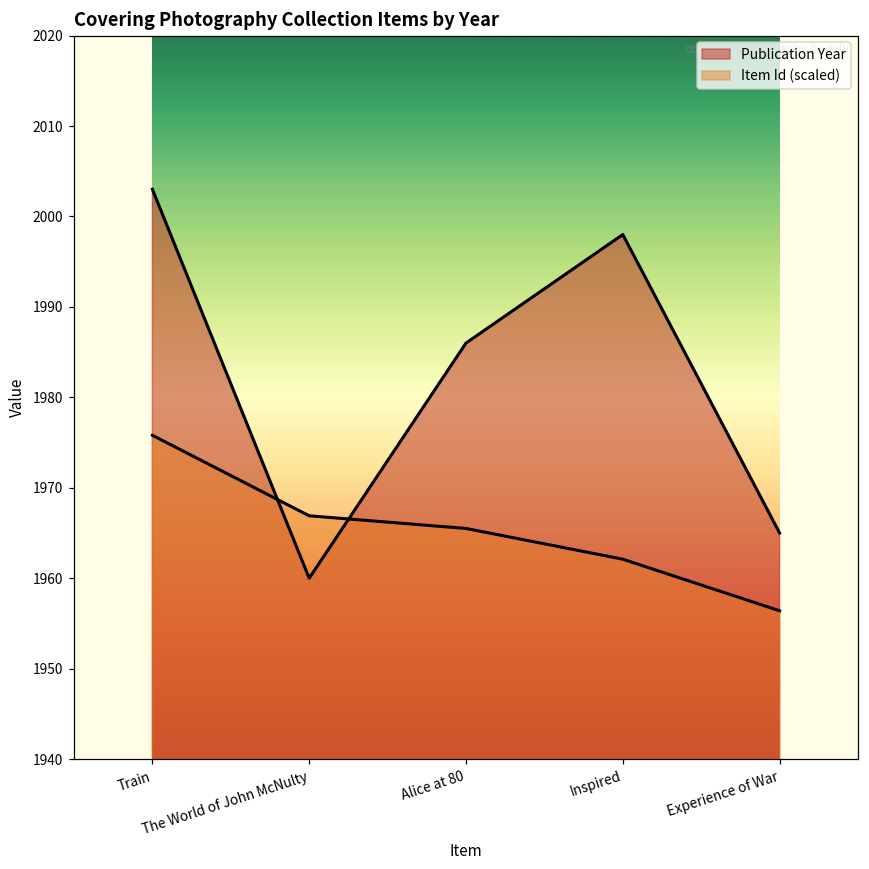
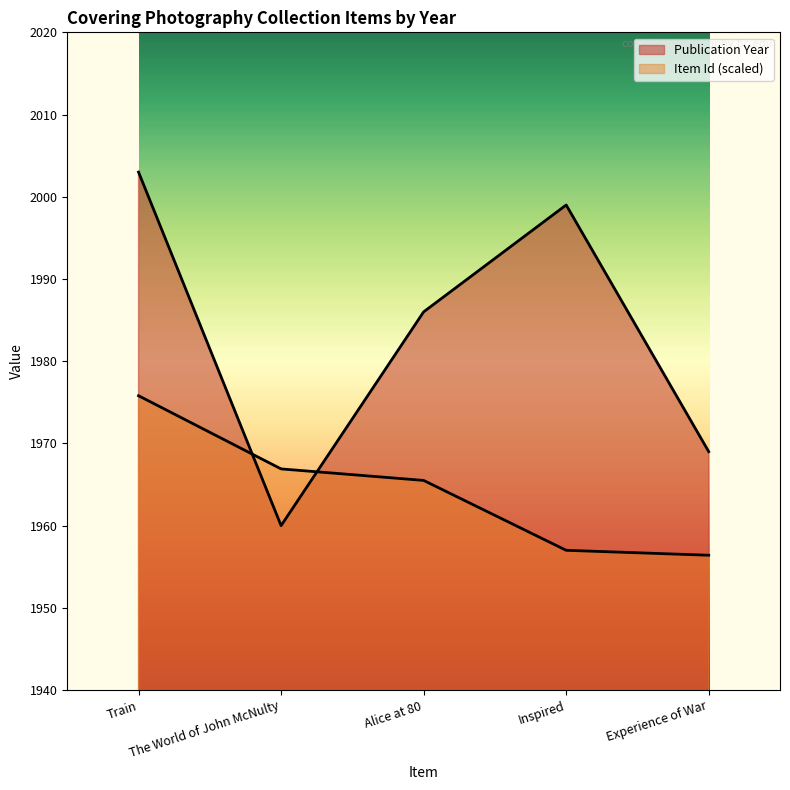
Publication Year, Inspired: 1998 -> 1999
Item Id (scaled), Inspired: 1962 -> 1957
Publication Year, Experience of War: 1965 -> 1969
